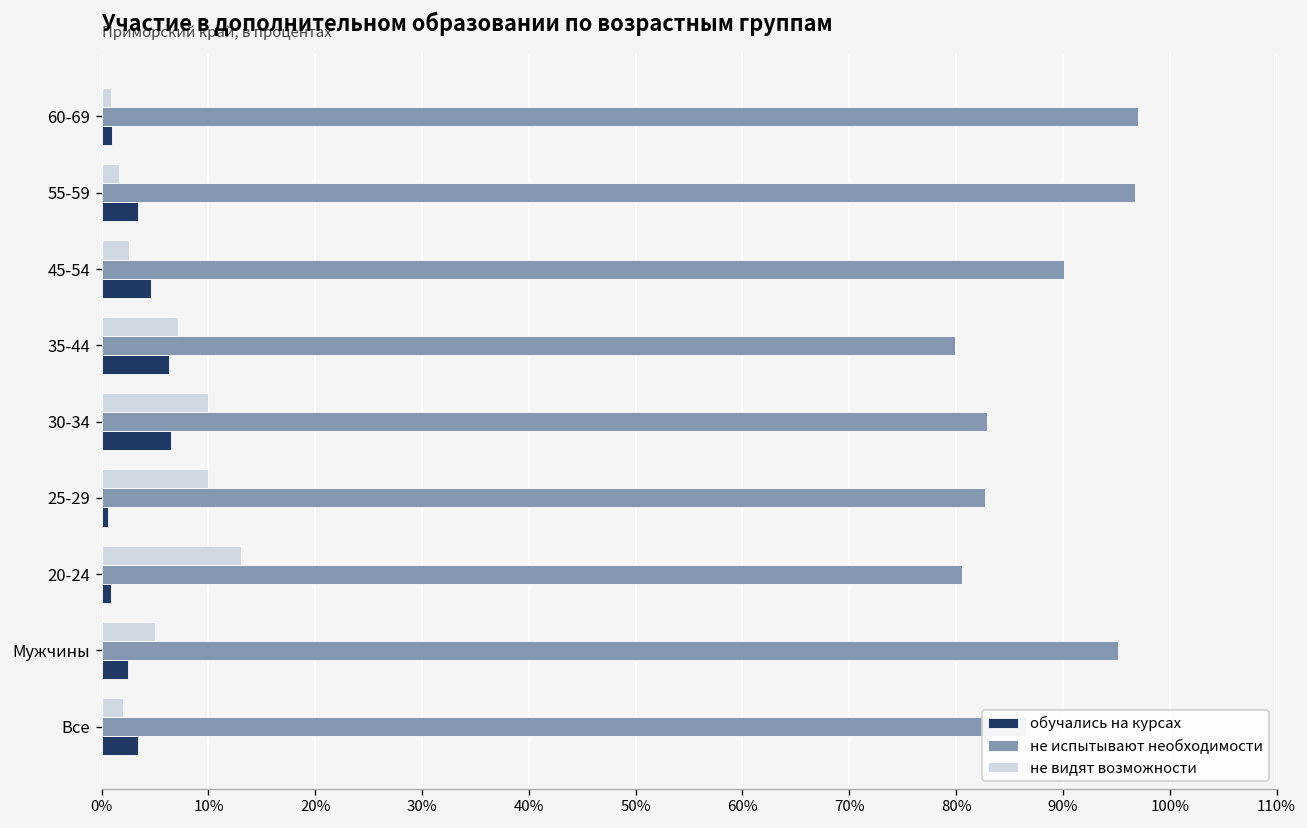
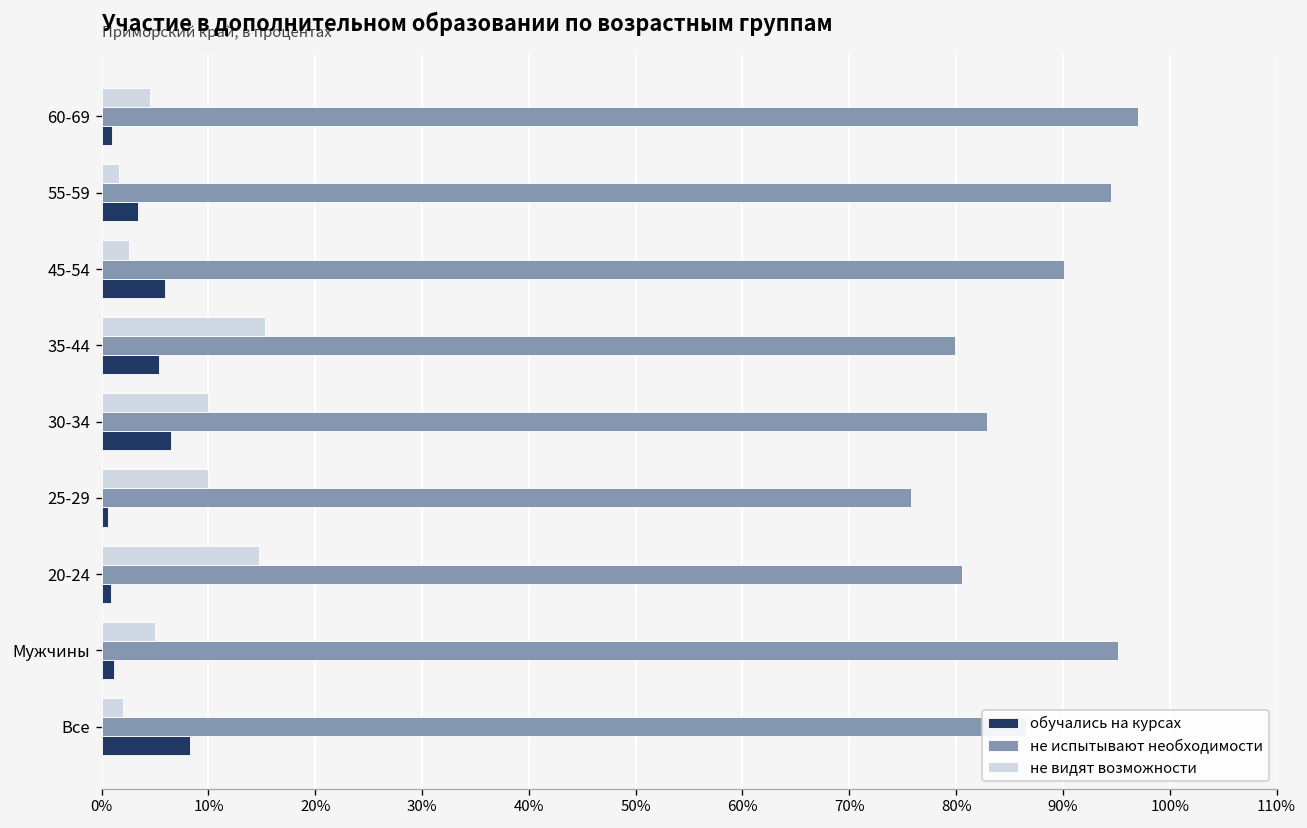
не видят возможности, 60-69: 1% -> 5%
не испытывают необходимости, 55-59: 97% -> 95%
обучались на курсах, 45-54: 5% -> 6%
не видят возможности, 35-44: 7% -> 15%
обучались на курсах, 35-44: 6% -> 5%
не испытывают необходимости, 25-29: 83% -> 76%
не видят возможности, 20-24: 13% -> 15%
обучались на курсах, Мужчины: 2% -> 1%
обучались на курсах, Все: 3% -> 8%
